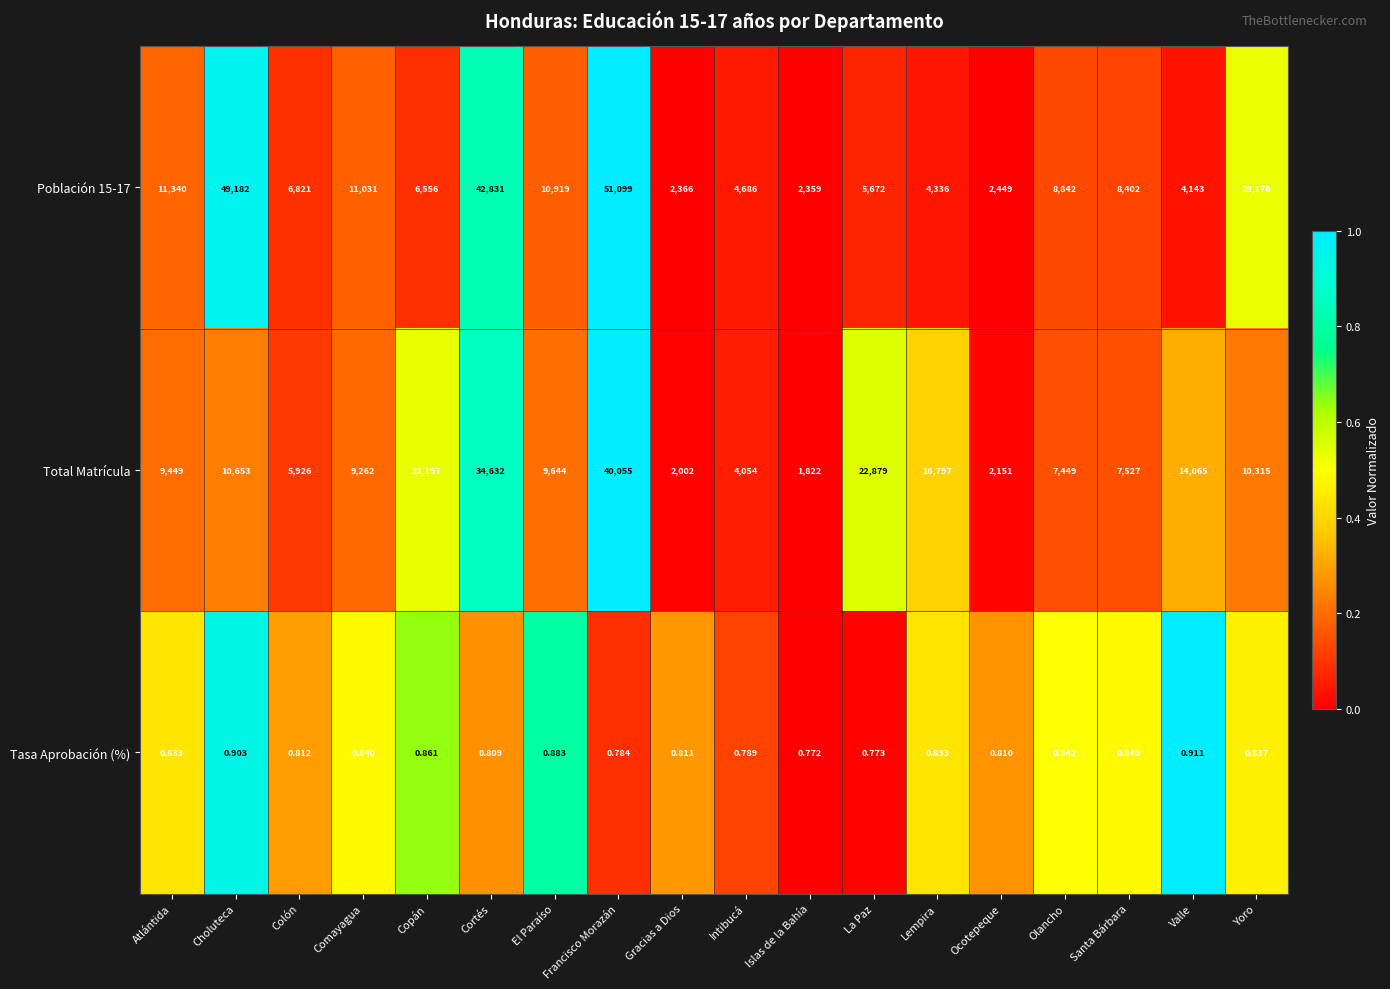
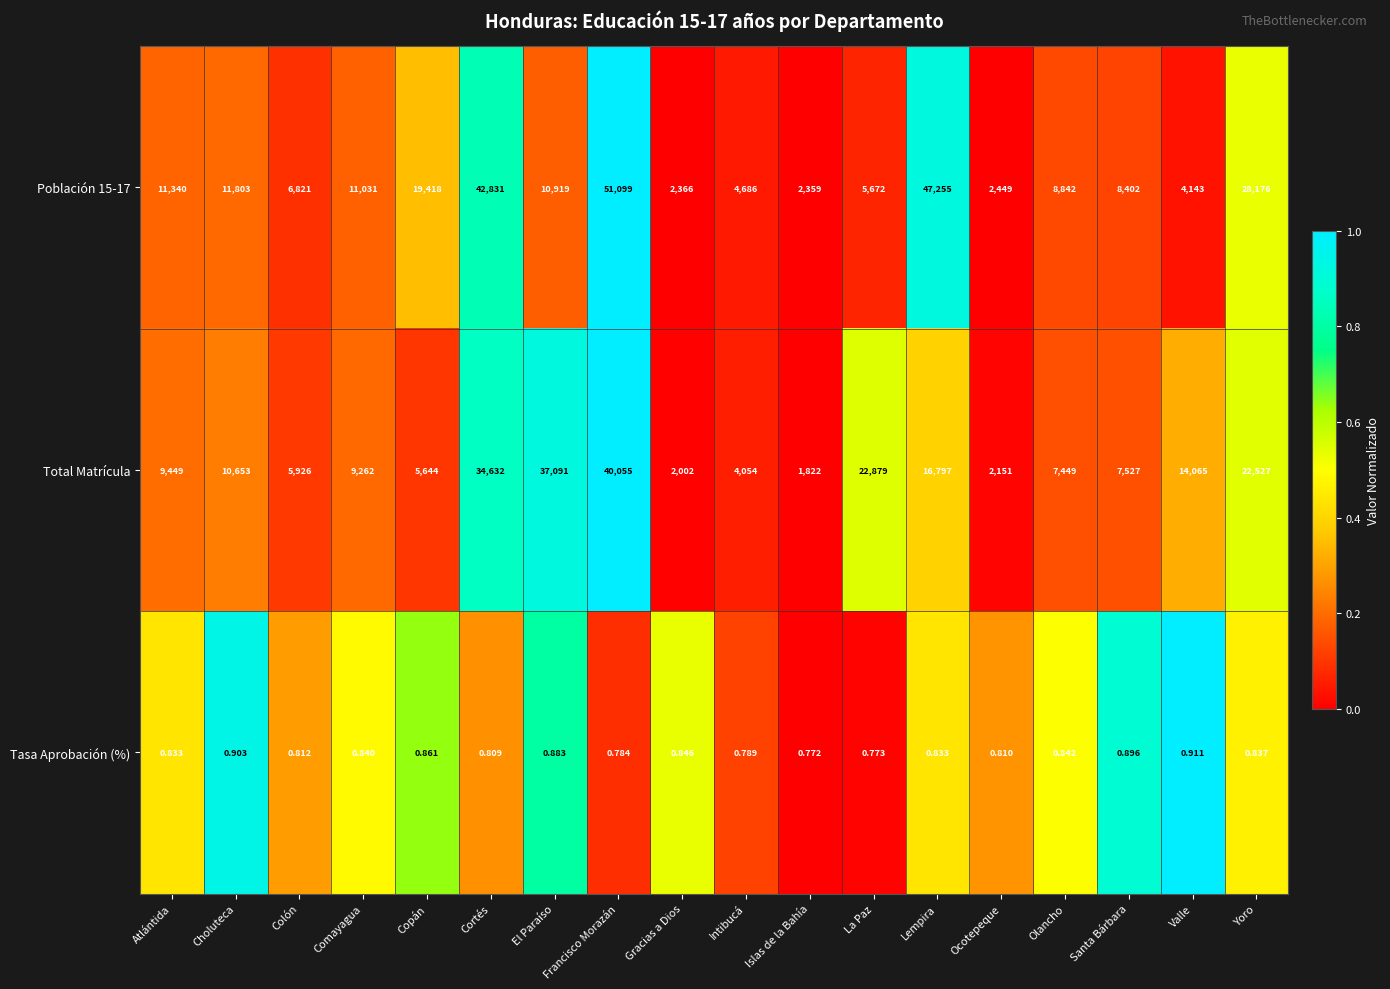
Población 15-17, Choluteca: 49,182 -> 11,803
Población 15-17, Copán: 6,556 -> 19,418
Población 15-17, Lempira: 4,336 -> 47,255
Total Matrícula, Copán: 22,197 -> 5,644
Total Matrícula, El Paraíso: 9,644 -> 37,091
Total Matrícula, Yoro: 10,315 -> 22,527
Tasa Aprobación (%), Gracias a Dios: 0.811 -> 0.846
Tasa Aprobación (%), Santa Bárbara: 0.840 -> 0.896
